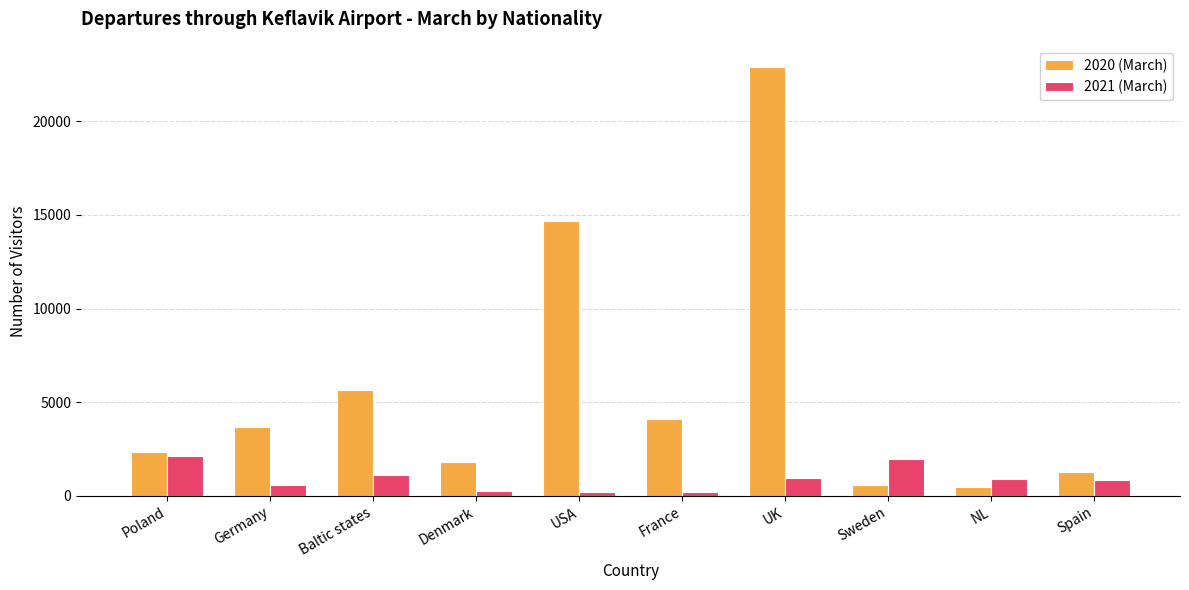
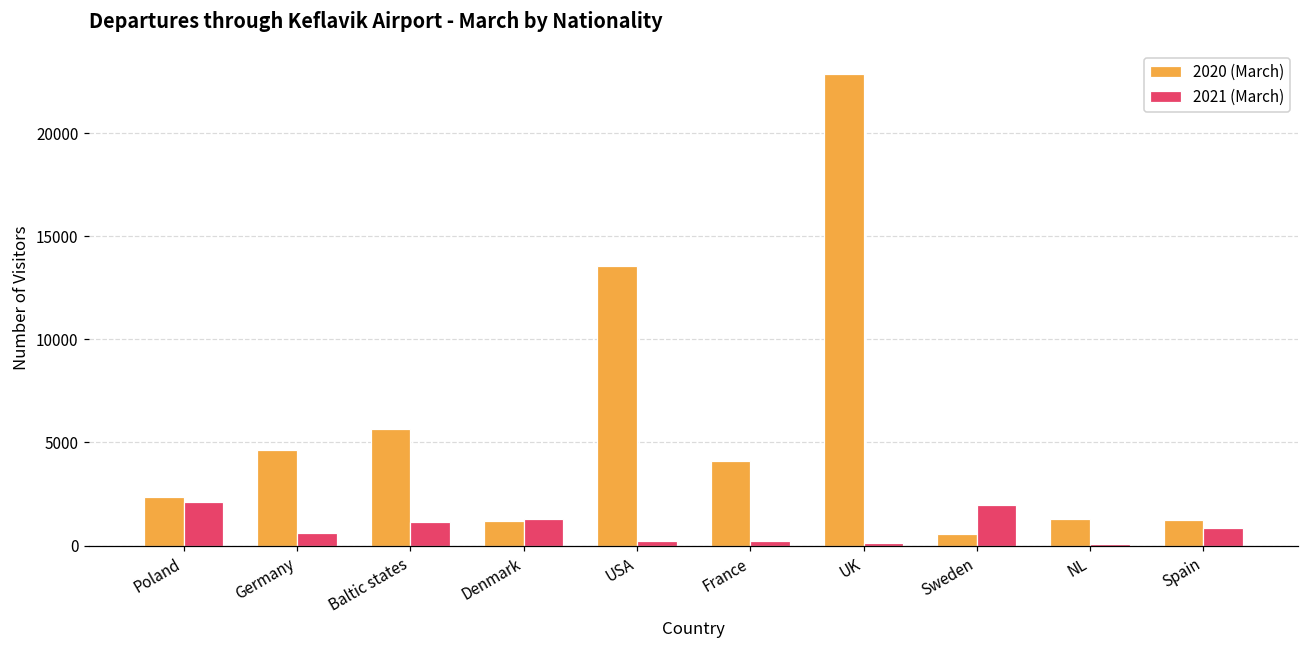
2020 (March), Germany: 3700 -> 4600
2020 (March), Denmark: 1800 -> 1200
2021 (March), Denmark: 200 -> 1300
2020 (March), USA: 14600 -> 13600
2021 (March), UK: 900 -> 100
2020 (March), NL: 500 -> 1300
2021 (March), NL: 900 -> 100
